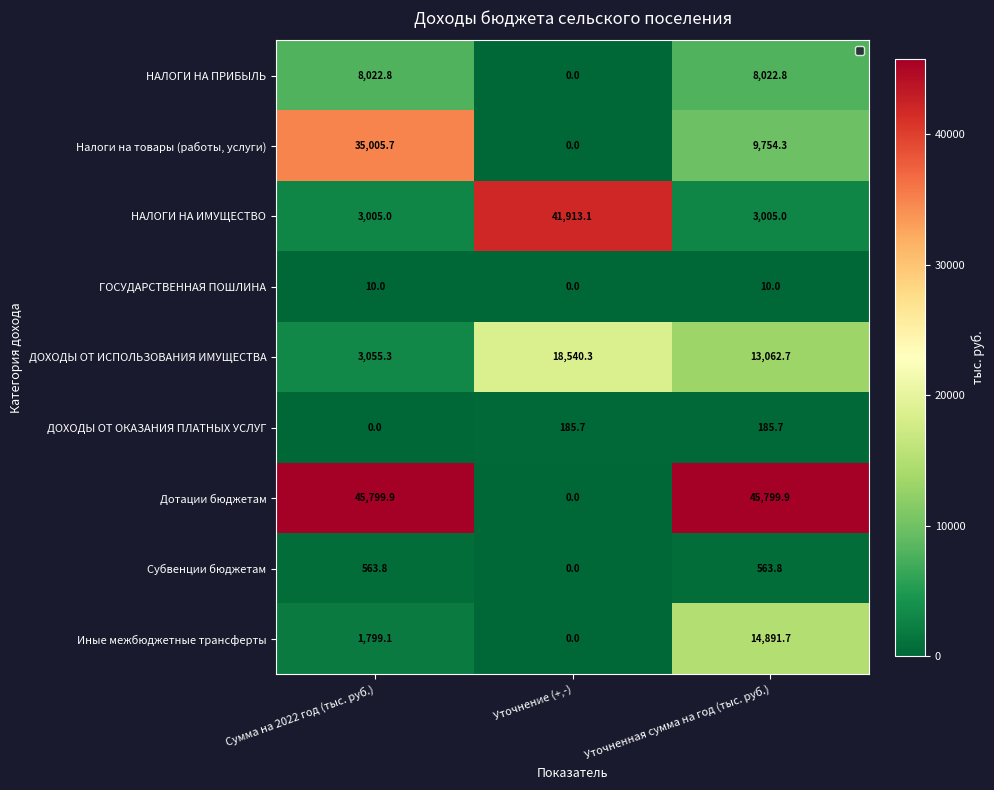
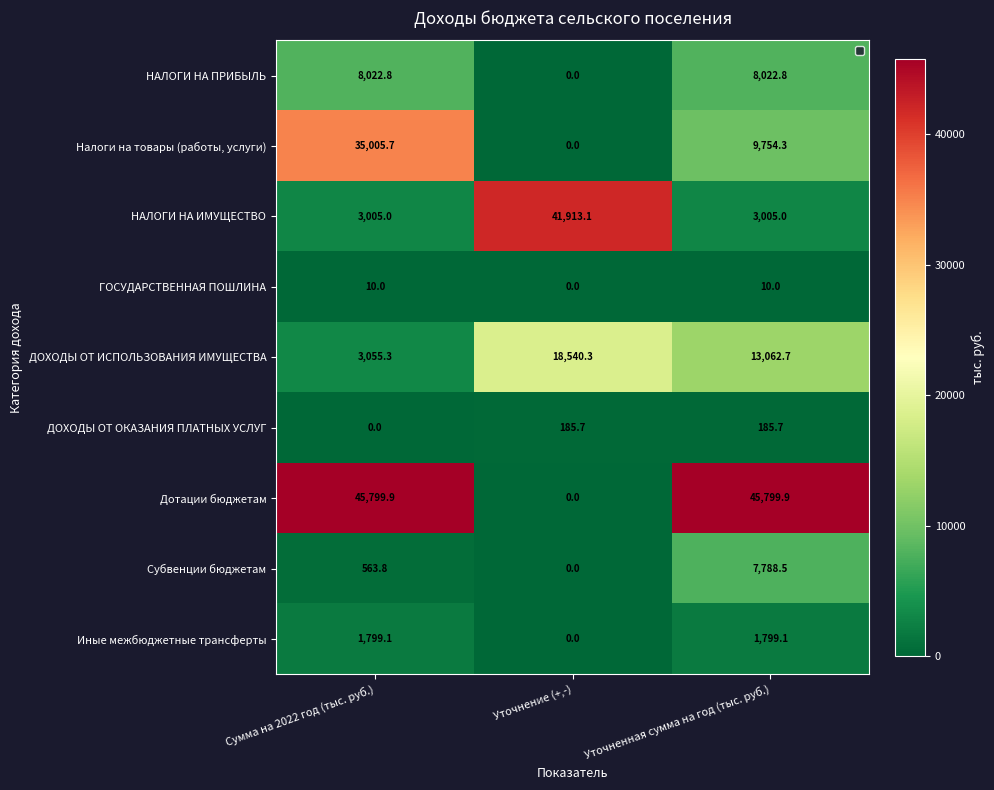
Субвенции бюджетам, Уточненная сумма на год (тыс. руб.): 563.8 -> 7,788.5
Иные межбюджетные трансферты, Уточненная сумма на год (тыс. руб.): 14,891.7 -> 1,799.1
